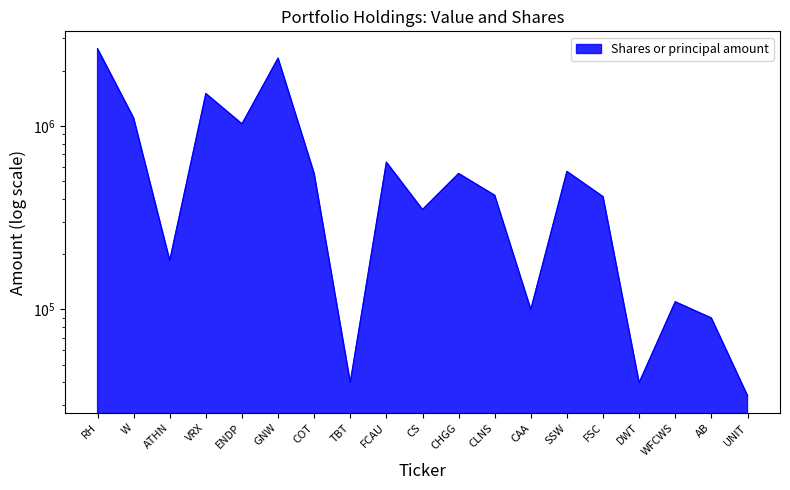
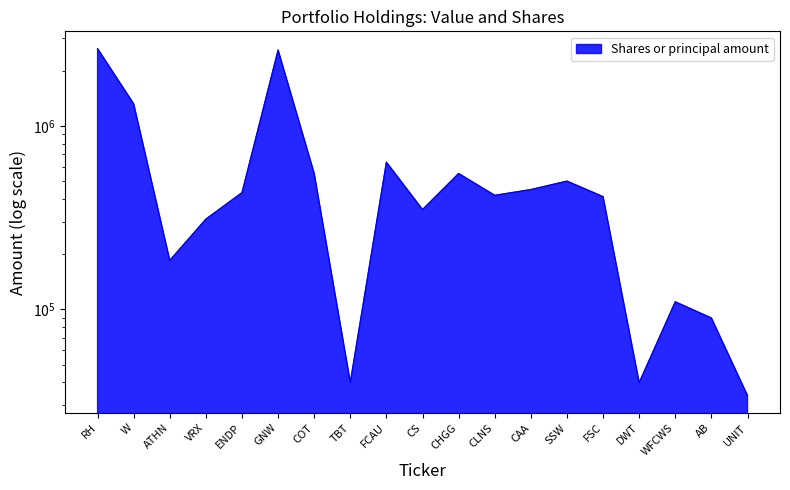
W: 1100000 -> 1300000
VRX: 1500000 -> 310000
ENDP: 1000000 -> 430000
GNW: 2300000 -> 2600000
CAA: 100000 -> 450000
SSW: 560000 -> 500000
